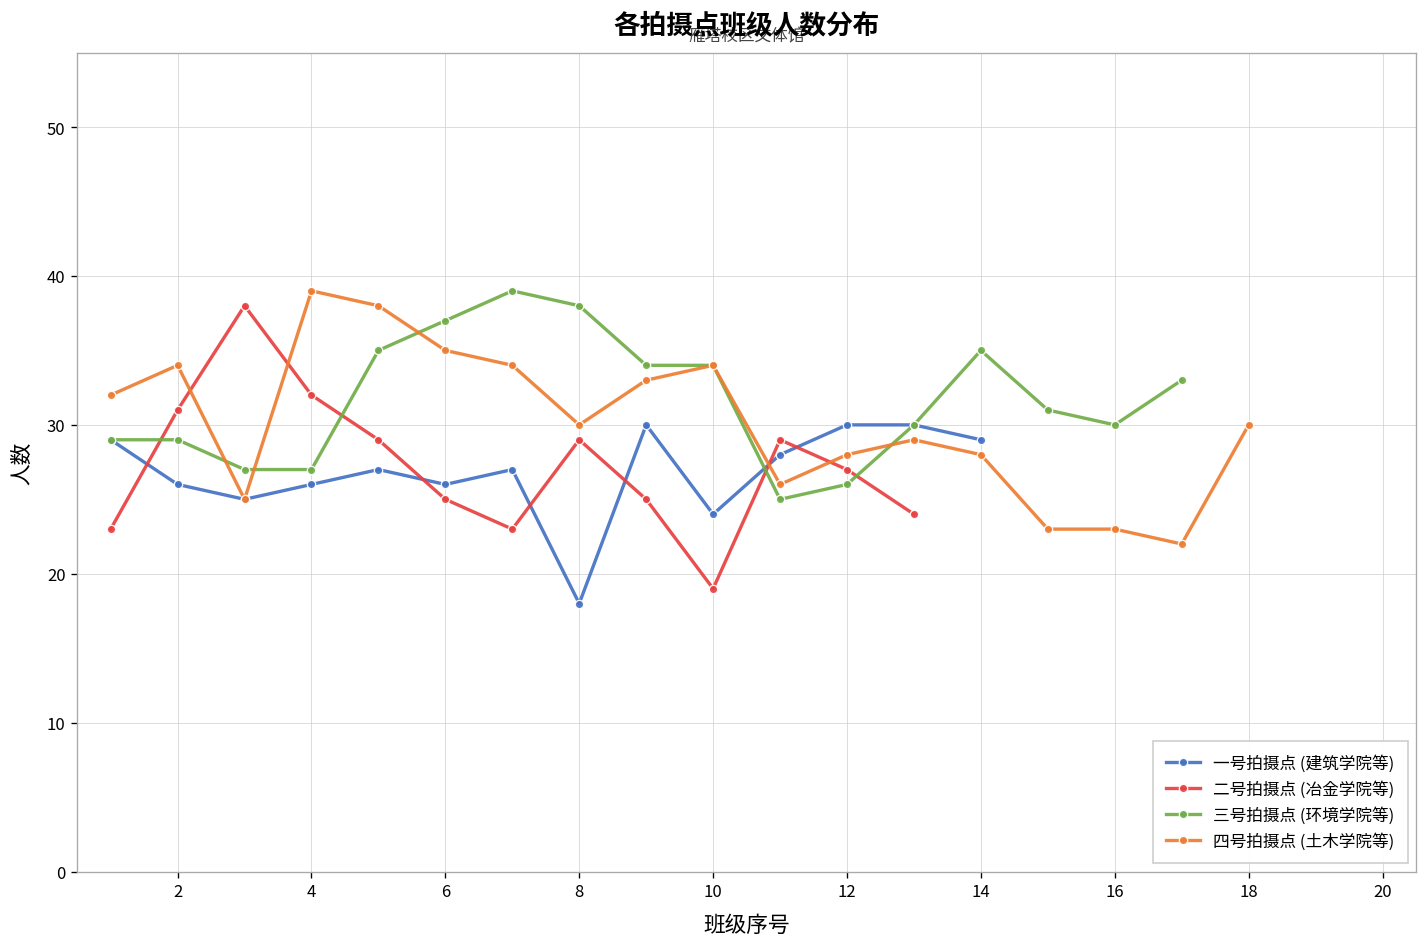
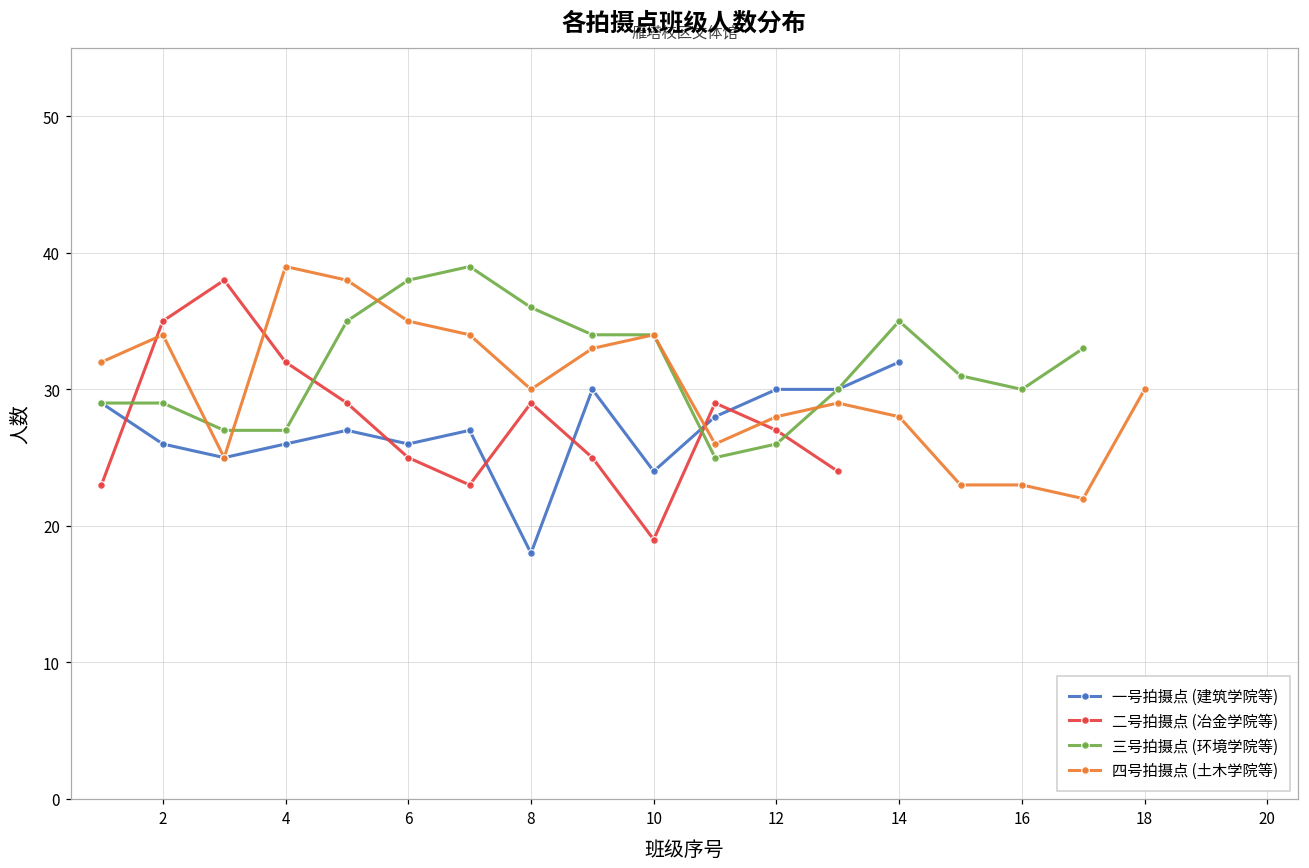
二号拍摄点 (冶金学院等), 2: 31 -> 35
三号拍摄点 (环境学院等), 6: 37 -> 38
三号拍摄点 (环境学院等), 8: 38 -> 36
一号拍摄点 (建筑学院等), 14: 29 -> 32
